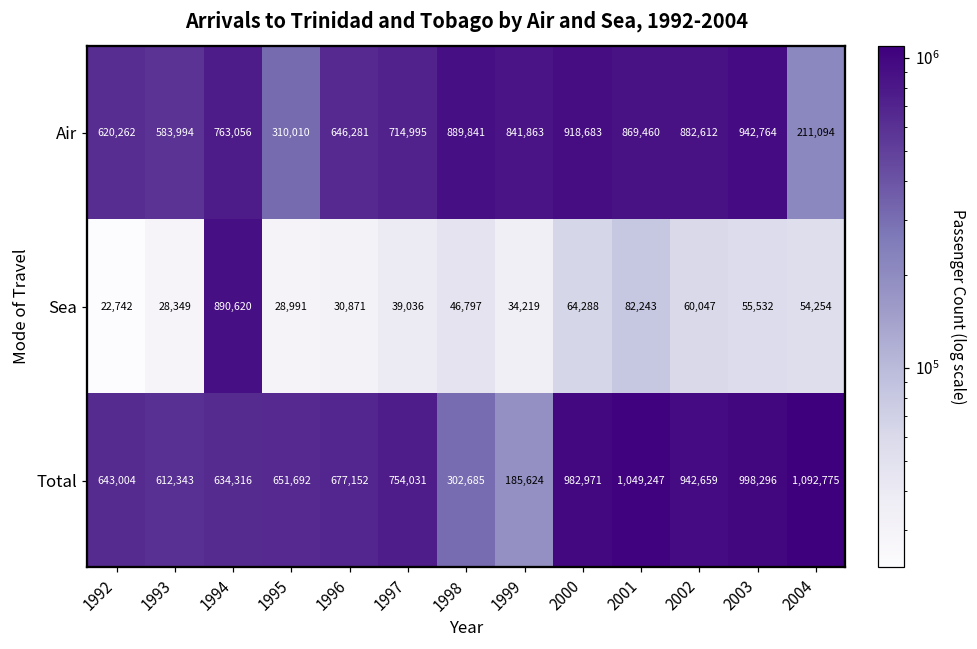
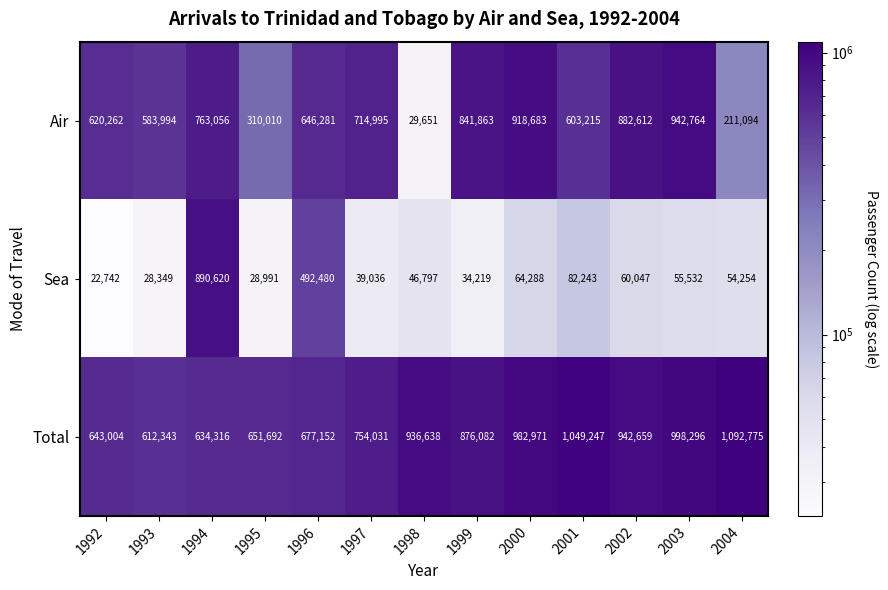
Air, 1998: 889,841 -> 29,651
Air, 2001: 869,460 -> 603,215
Sea, 1996: 30,871 -> 492,480
Total, 1998: 302,685 -> 936,638
Total, 1999: 185,624 -> 876,082
